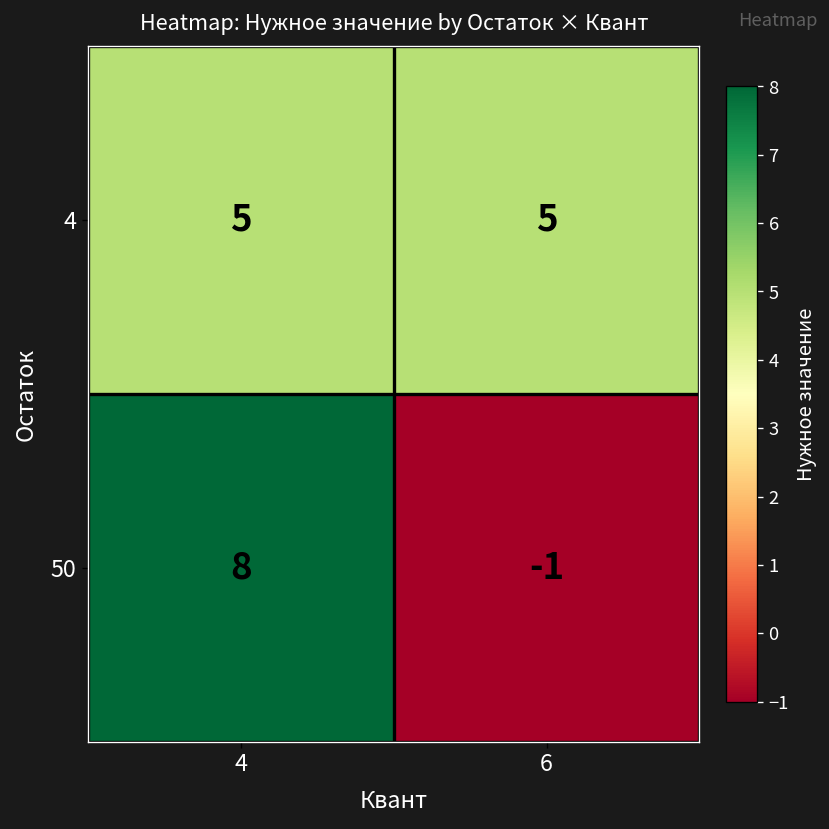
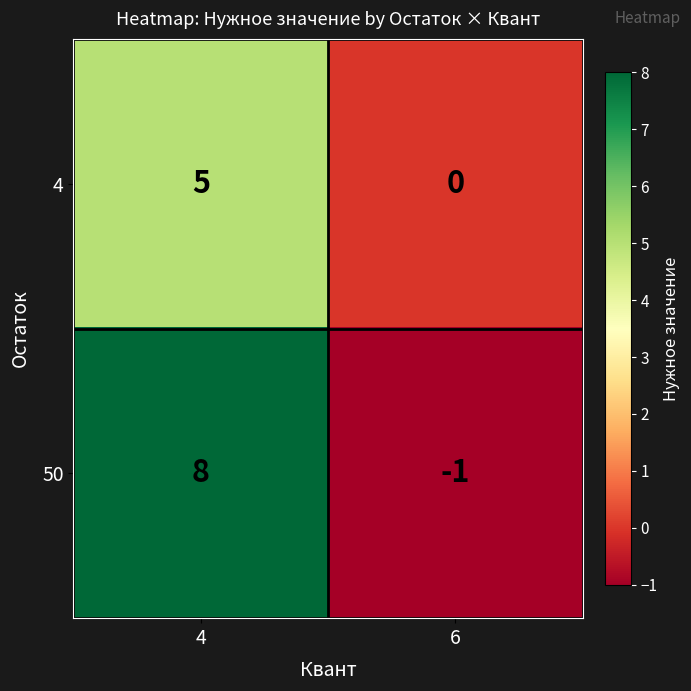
4, 6: 5 -> 0
